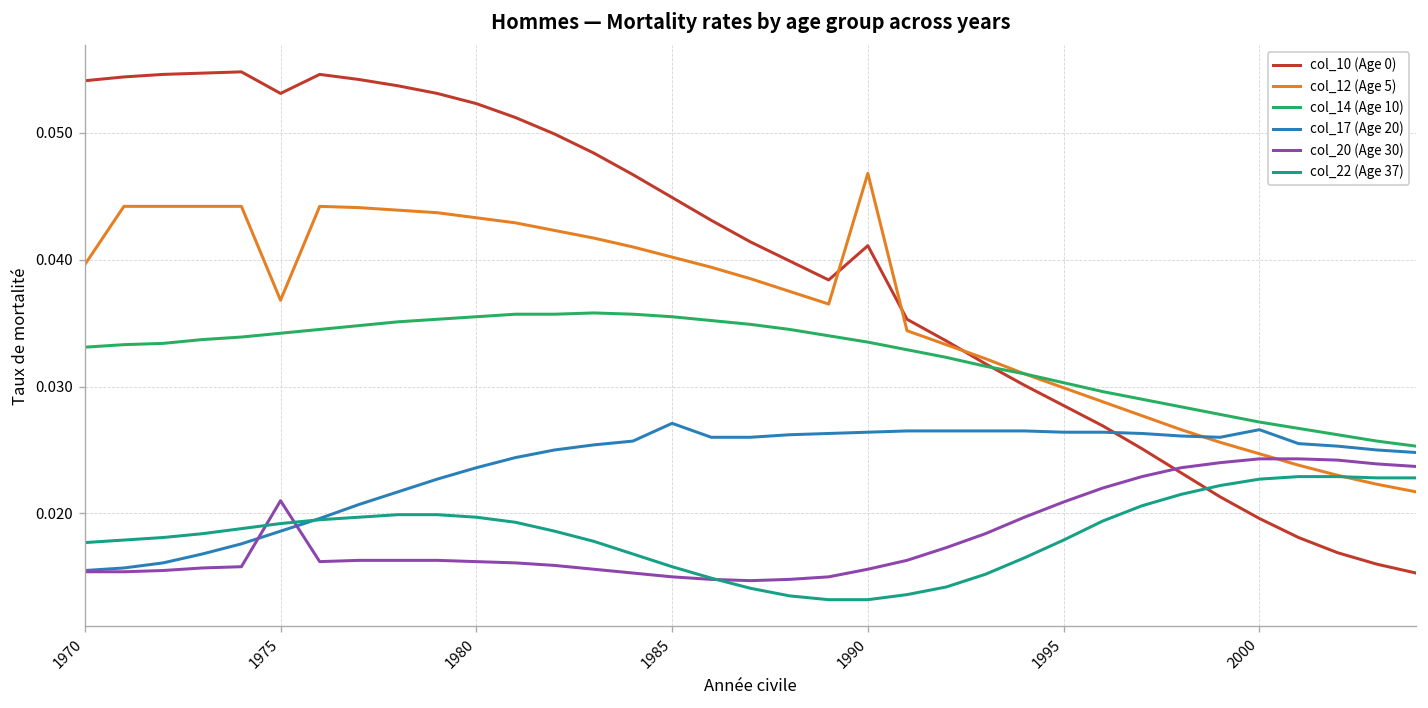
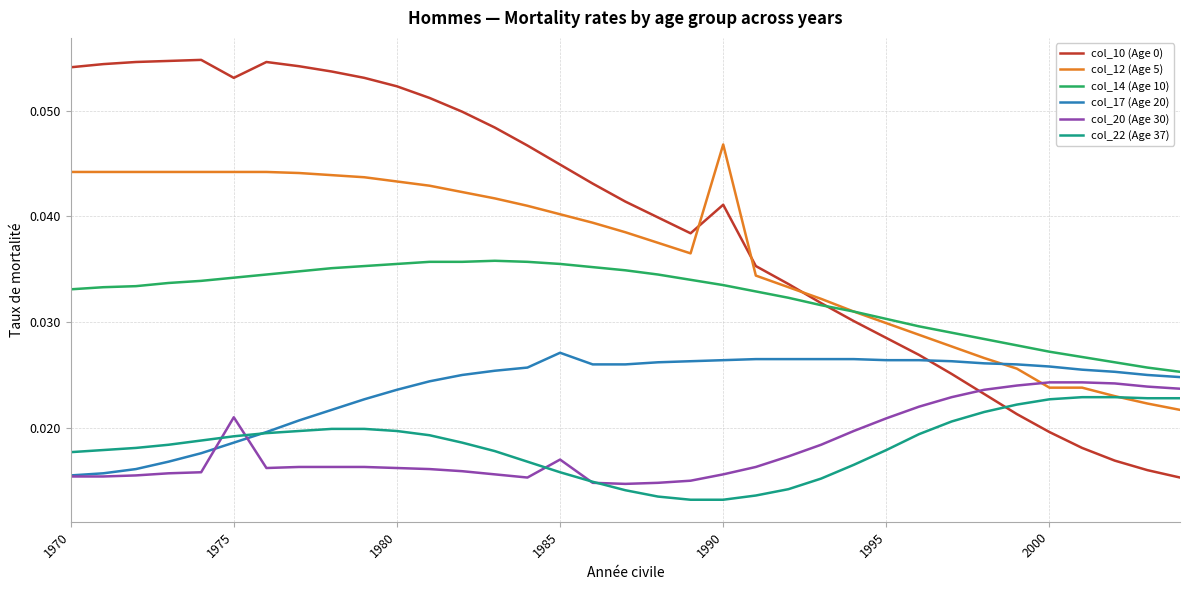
col_12 (Age 5), 1970: 0.0396 -> 0.0442
col_12 (Age 5), 1975: 0.0368 -> 0.0442
col_20 (Age 30), 1985: 0.015 -> 0.017
col_12 (Age 5), 2000: 0.0247 -> 0.0238
col_17 (Age 20), 2000: 0.0266 -> 0.0258
